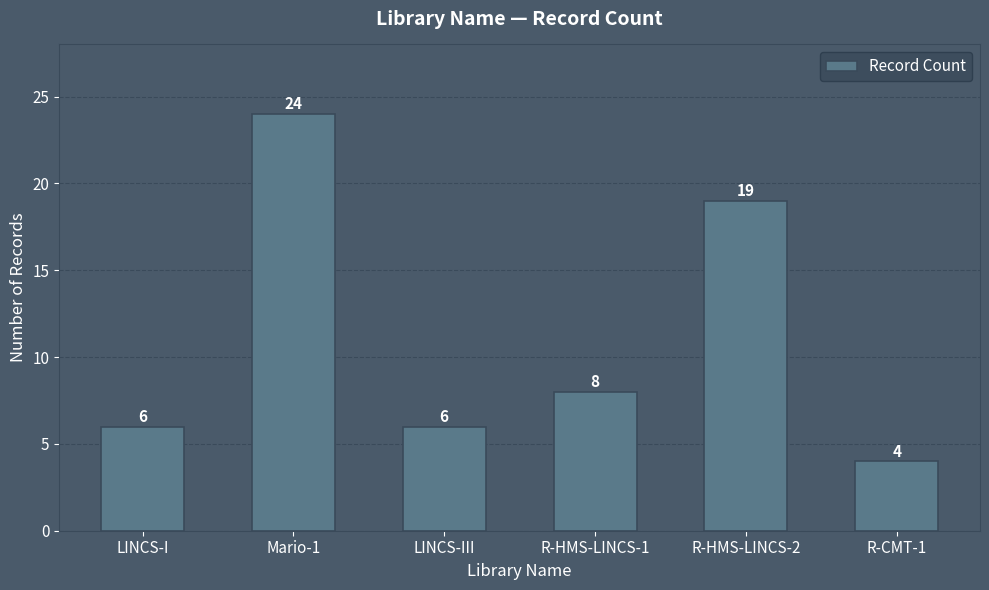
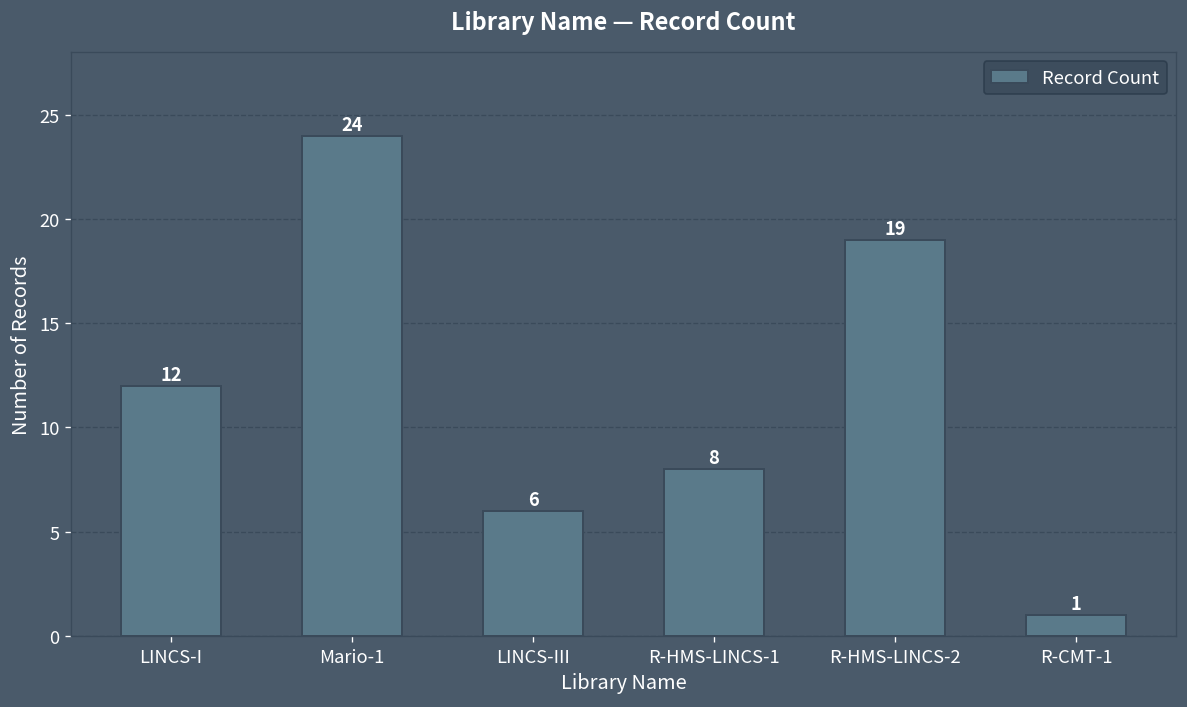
LINCS-I: 6 -> 12
R-CMT-1: 4 -> 1
